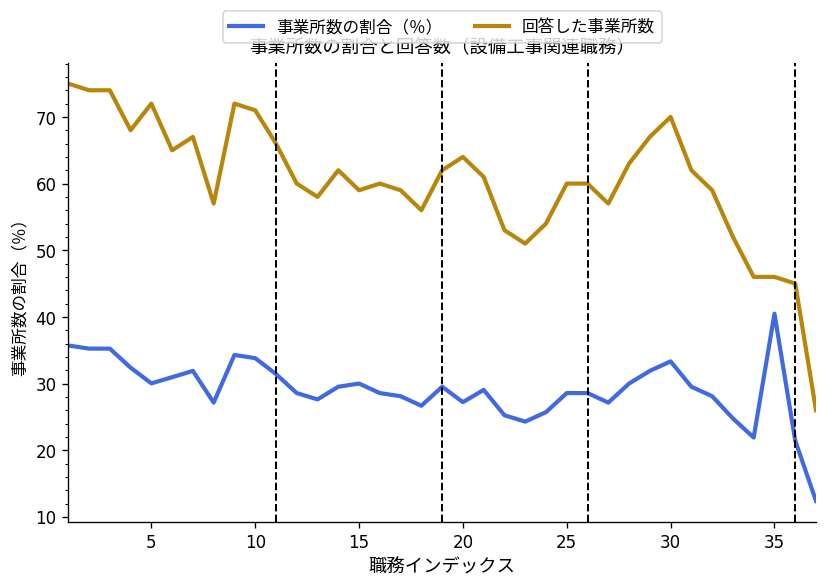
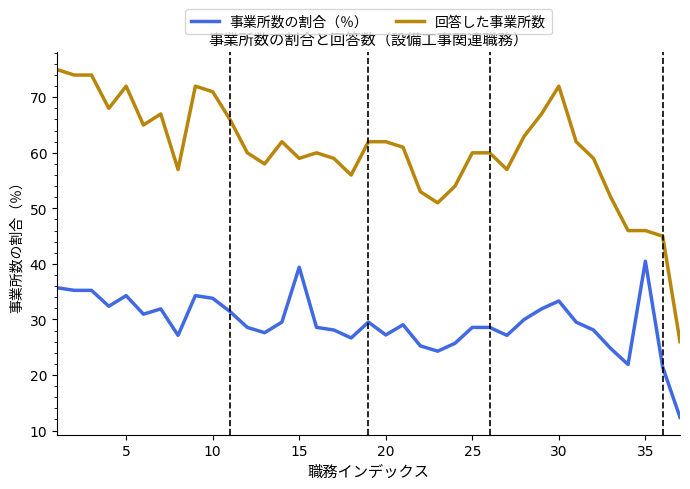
事業所数の割合（％）, 5: 30 -> 34
事業所数の割合（％）, 15: 30 -> 39
回答した事業所数, 20: 64 -> 62
回答した事業所数, 30: 70 -> 72
